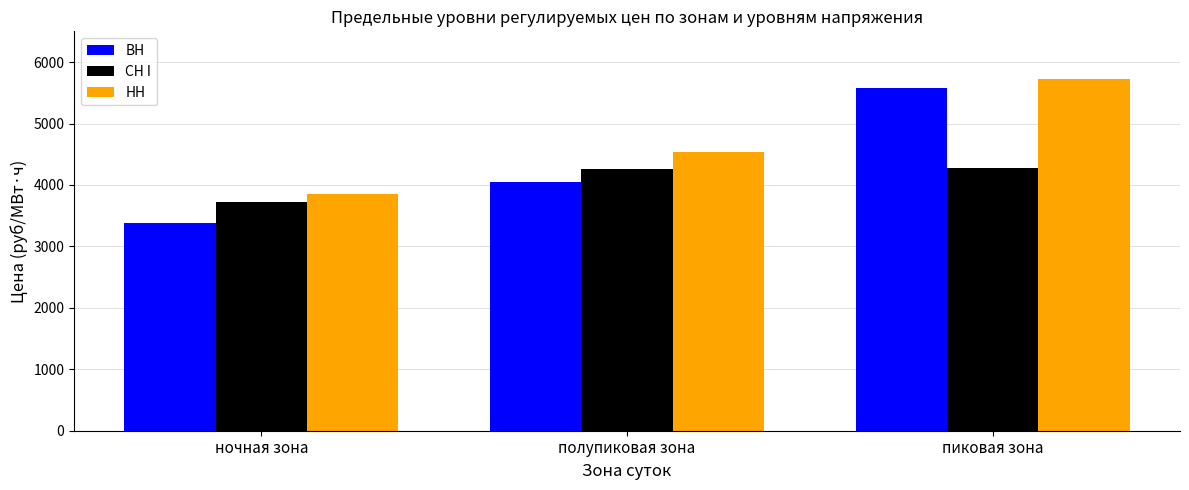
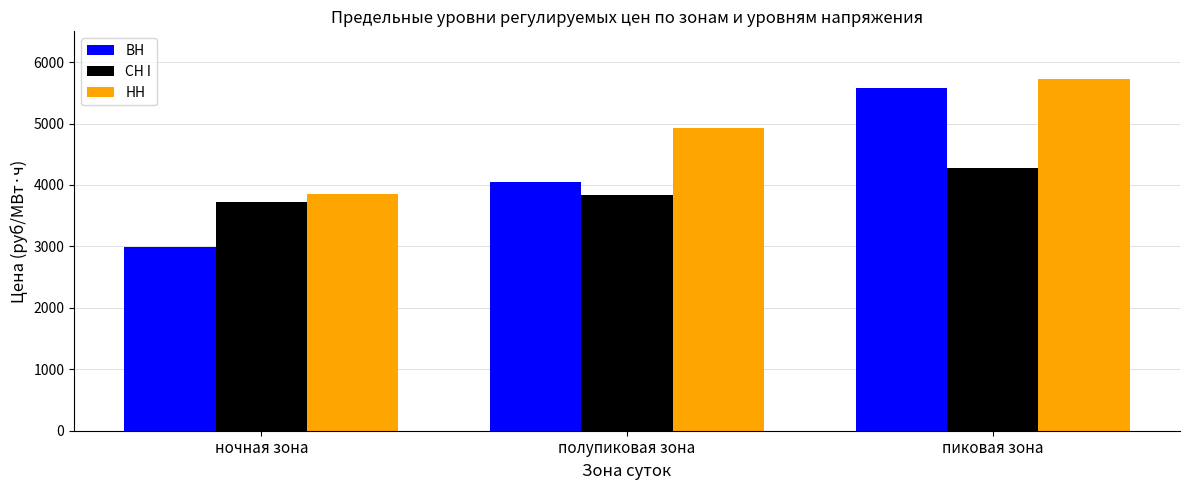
ВН, ночная зона: 3400 -> 3000
СН I, полупиковая зона: 4300 -> 3800
НН, полупиковая зона: 4500 -> 4900
